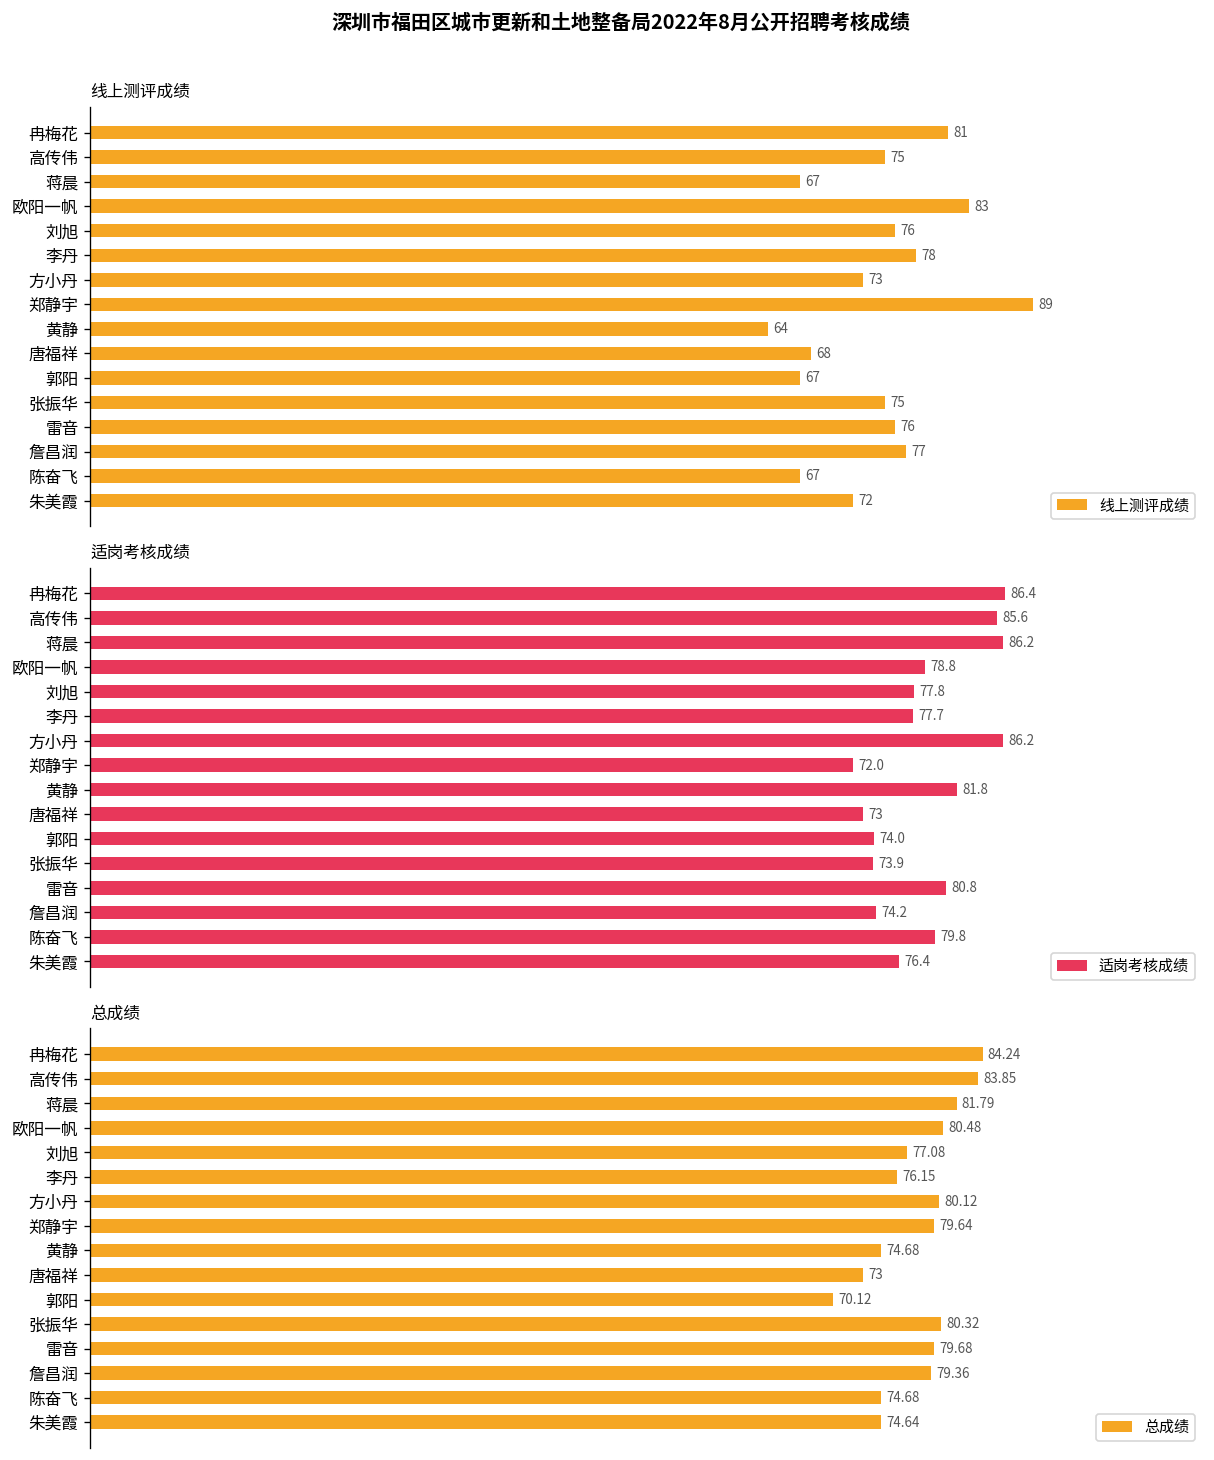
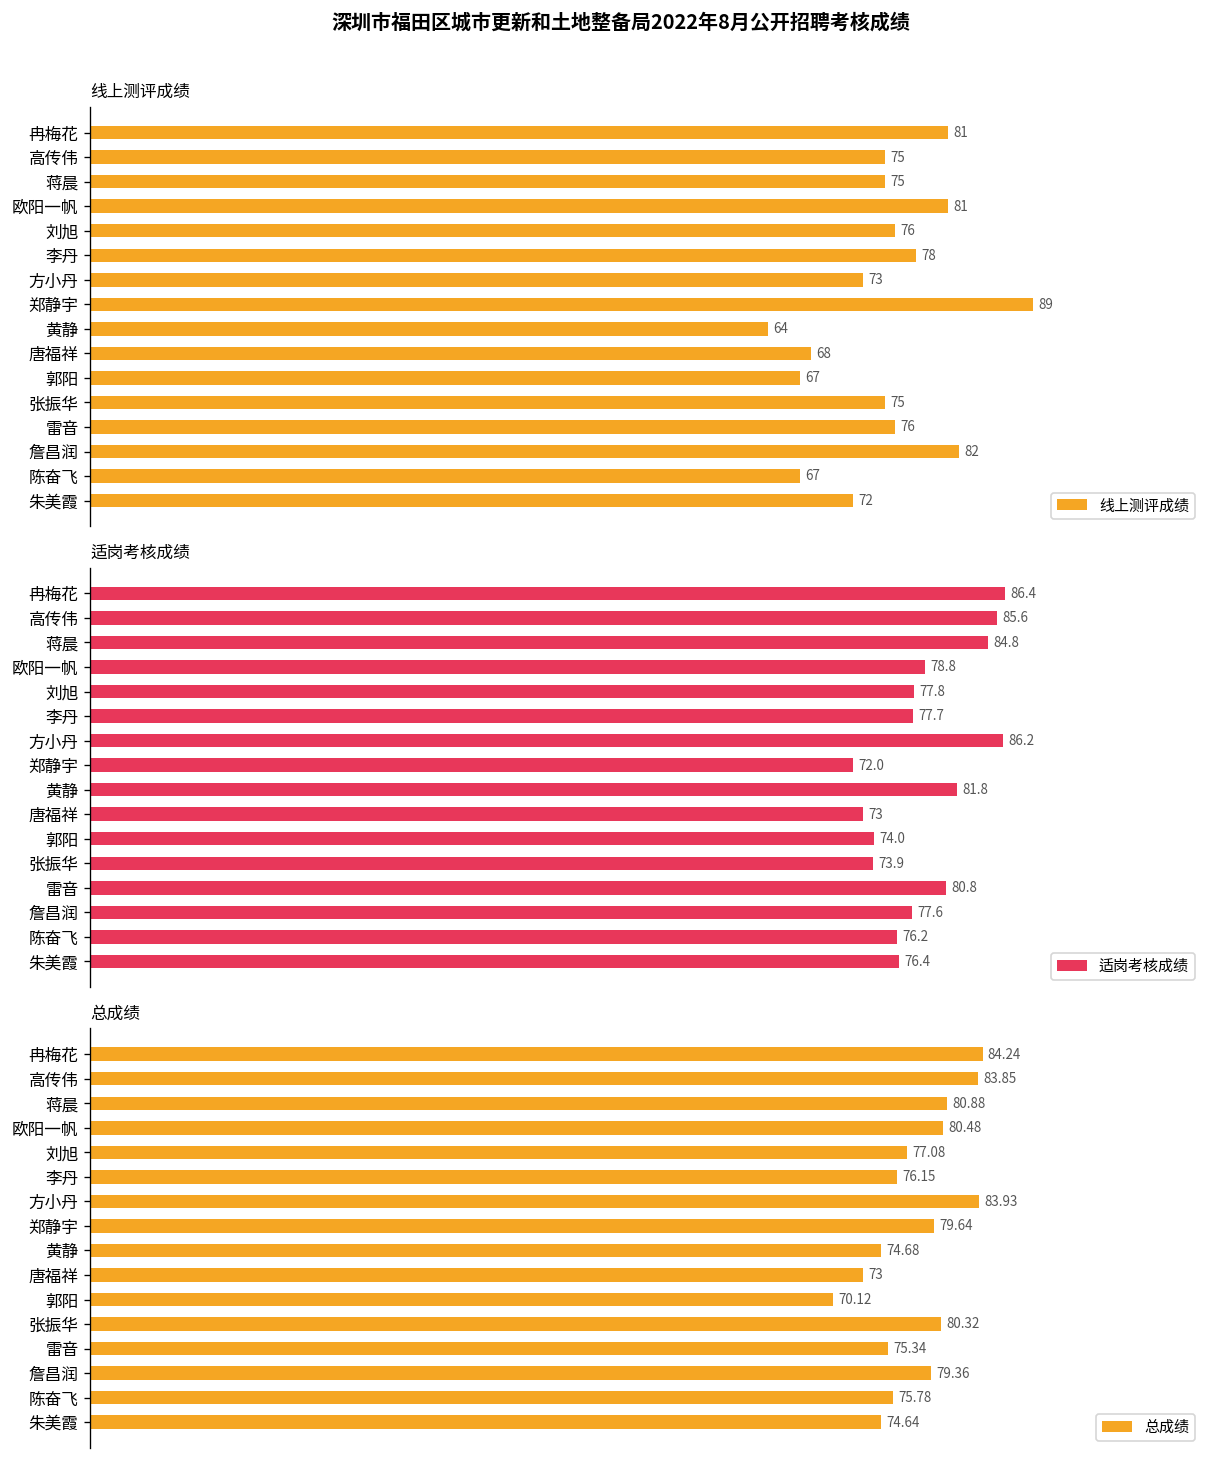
线上测评成绩, 蒋晨: 67 -> 75
线上测评成绩, 欧阳一帆: 83 -> 81
线上测评成绩, 詹昌润: 77 -> 82
适岗考核成绩, 蒋晨: 86.2 -> 84.8
适岗考核成绩, 詹昌润: 74.2 -> 77.6
适岗考核成绩, 陈奋飞: 79.8 -> 76.2
总成绩, 蒋晨: 81.79 -> 80.88
总成绩, 方小丹: 80.12 -> 83.93
总成绩, 雷音: 79.68 -> 75.34
总成绩, 陈奋飞: 74.68 -> 75.78
